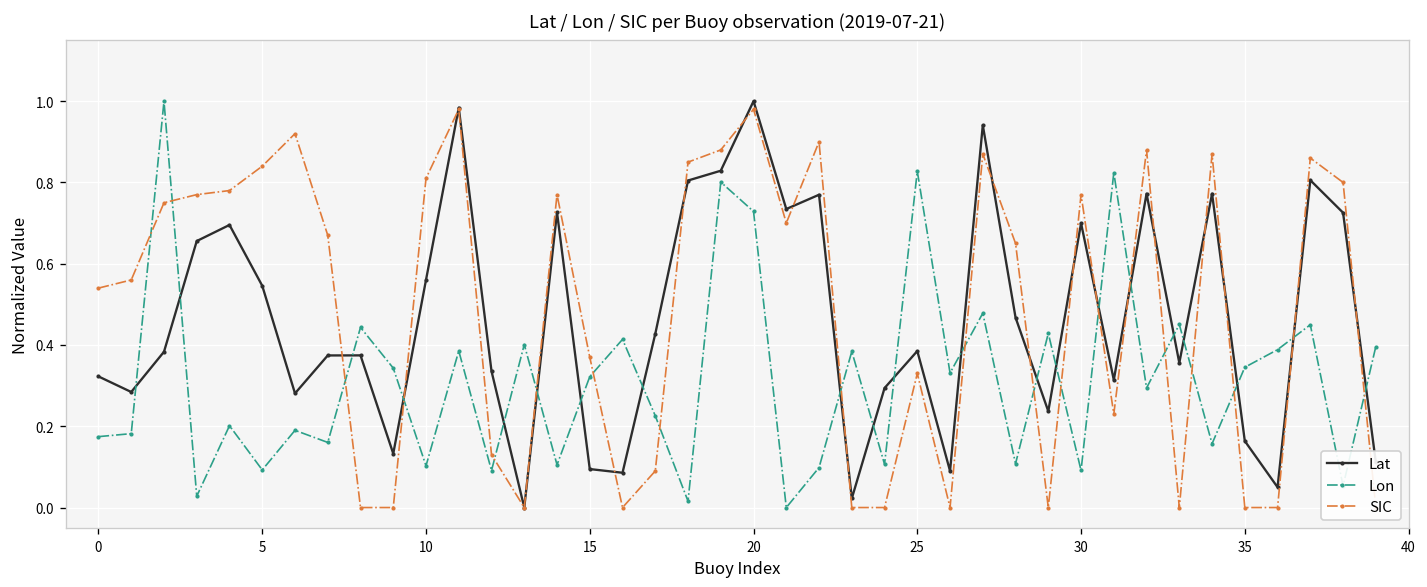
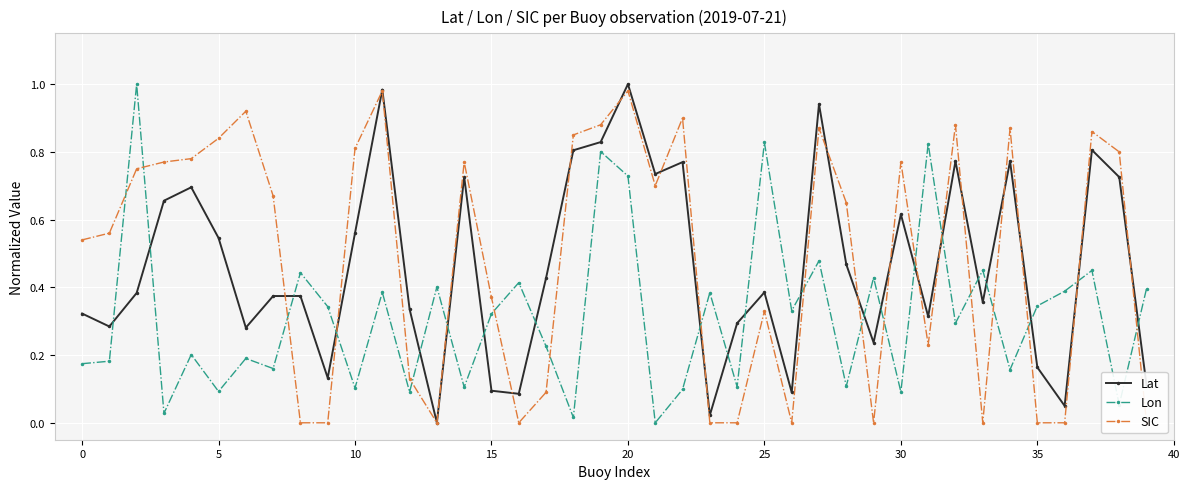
Lat, 30: 0.70 -> 0.62
